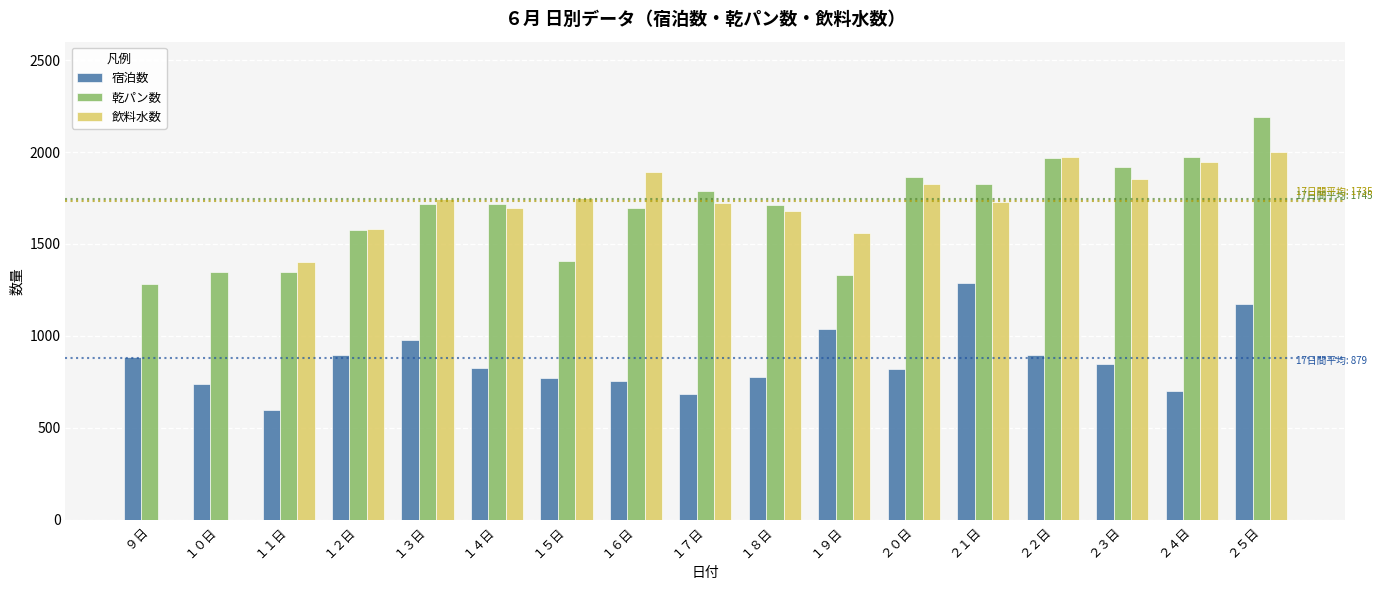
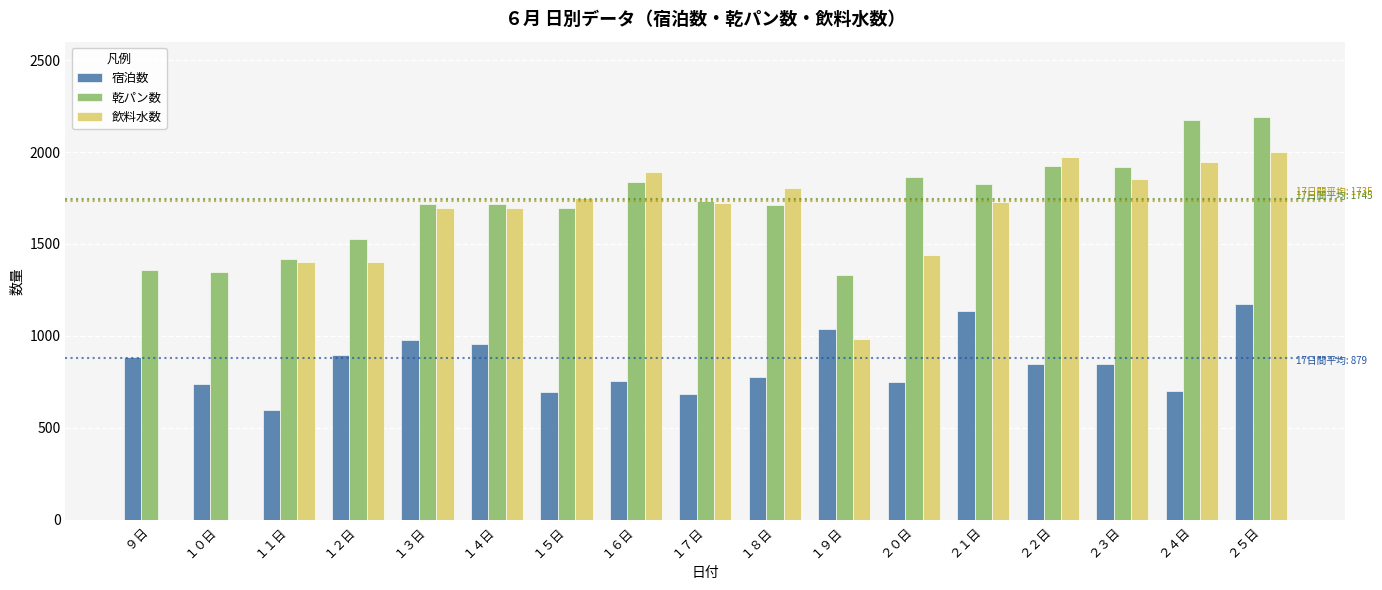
乾パン数, ９日: 1280 -> 1360
乾パン数, １１日: 1350 -> 1420
乾パン数, １２日: 1580 -> 1530
飲料水数, １２日: 1580 -> 1400
飲料水数, １３日: 1750 -> 1690
宿泊数, １４日: 830 -> 950
宿泊数, １５日: 770 -> 690
乾パン数, １５日: 1410 -> 1700
乾パン数, １６日: 1700 -> 1840
乾パン数, １７日: 1790 -> 1730
飲料水数, １８日: 1680 -> 1800
飲料水数, １９日: 1560 -> 980
宿泊数, ２０日: 820 -> 750
飲料水数, ２０日: 1830 -> 1440
宿泊数, ２１日: 1290 -> 1140
宿泊数, ２２日: 900 -> 850
乾パン数, ２２日: 1970 -> 1920
乾パン数, ２４日: 1970 -> 2180
